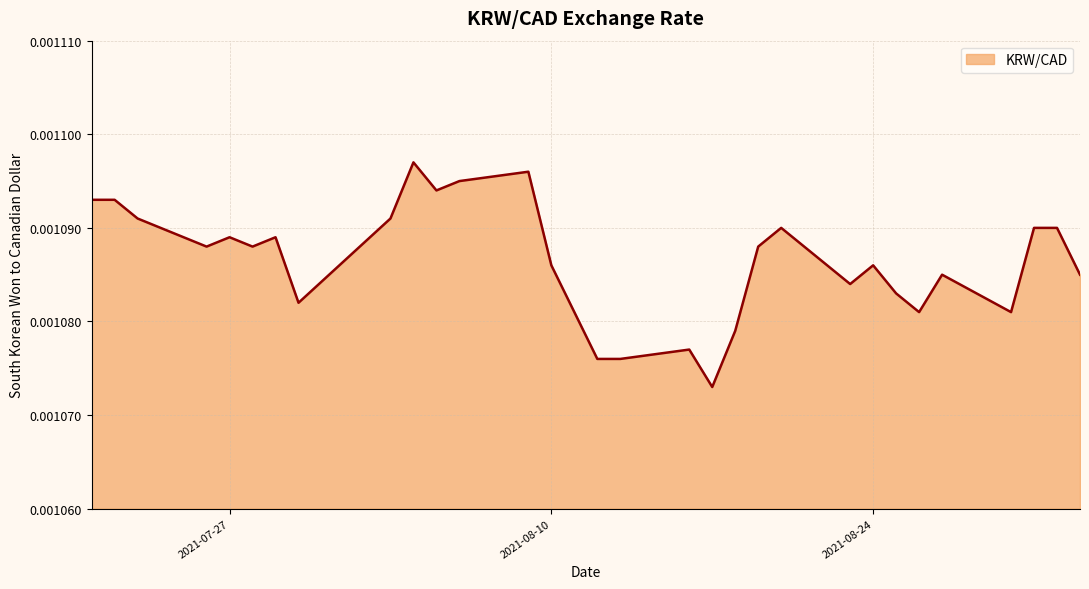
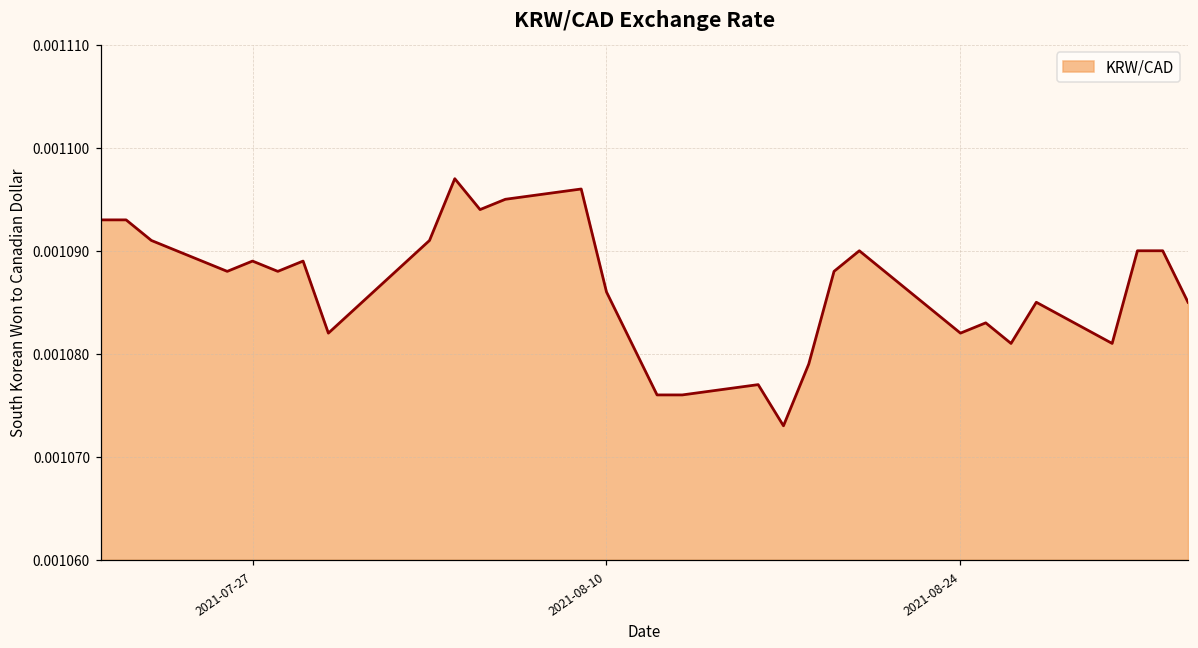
2021-08-24: 0.001086 -> 0.001082
